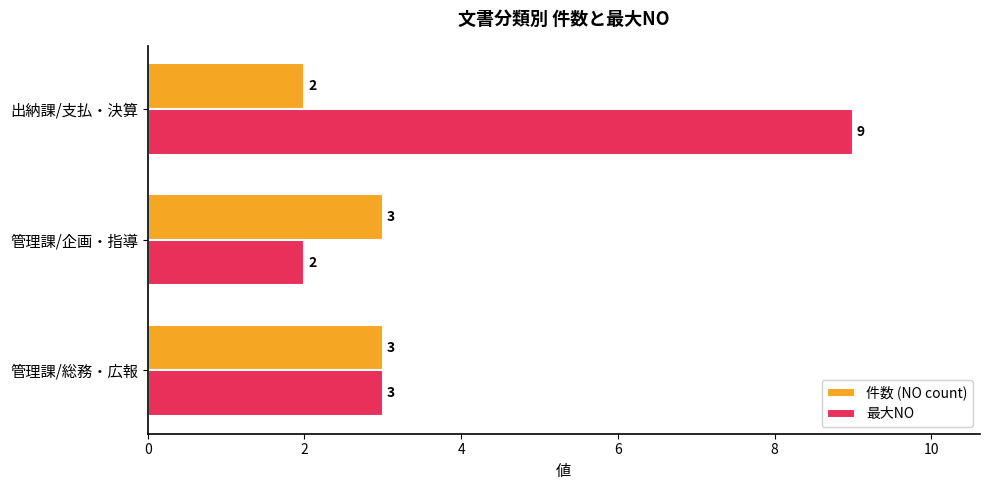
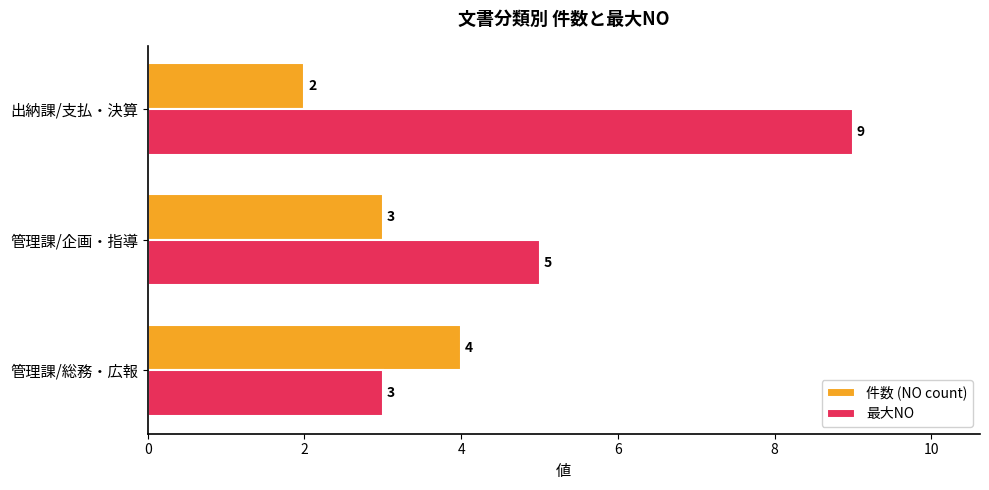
最大NO, 管理課/企画・指導: 2 -> 5
件数 (NO count), 管理課/総務・広報: 3 -> 4
